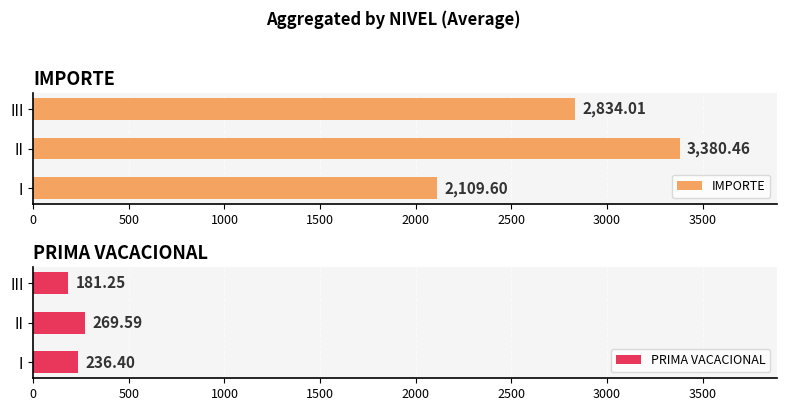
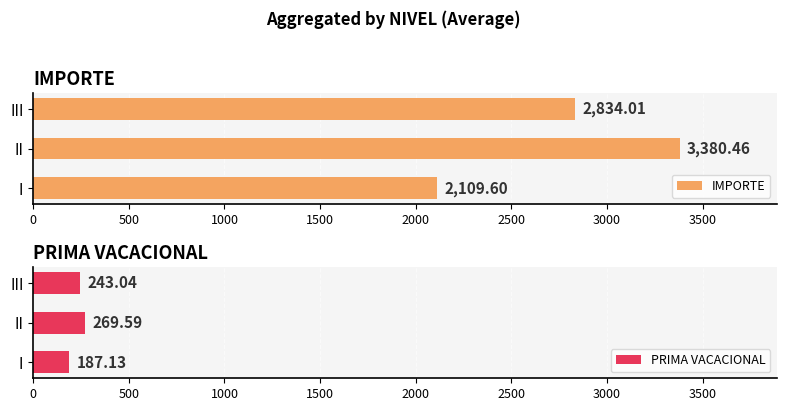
PRIMA VACACIONAL, III: 181.25 -> 243.04
PRIMA VACACIONAL, I: 236.40 -> 187.13
